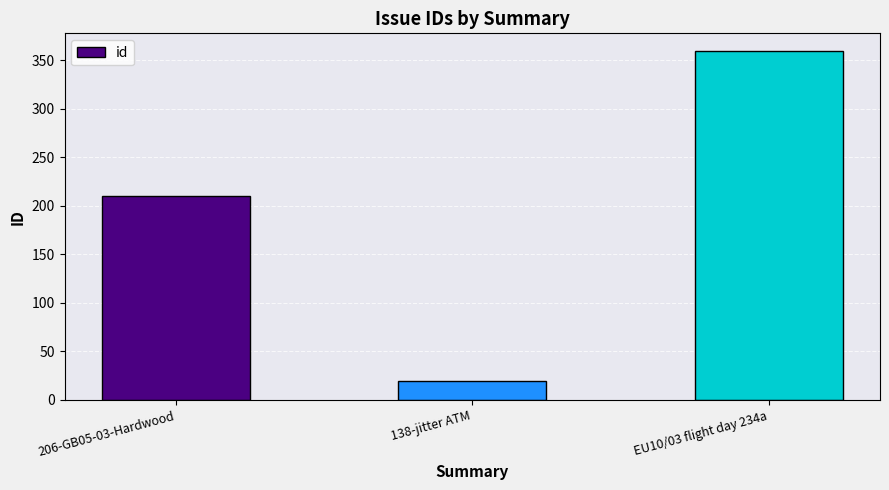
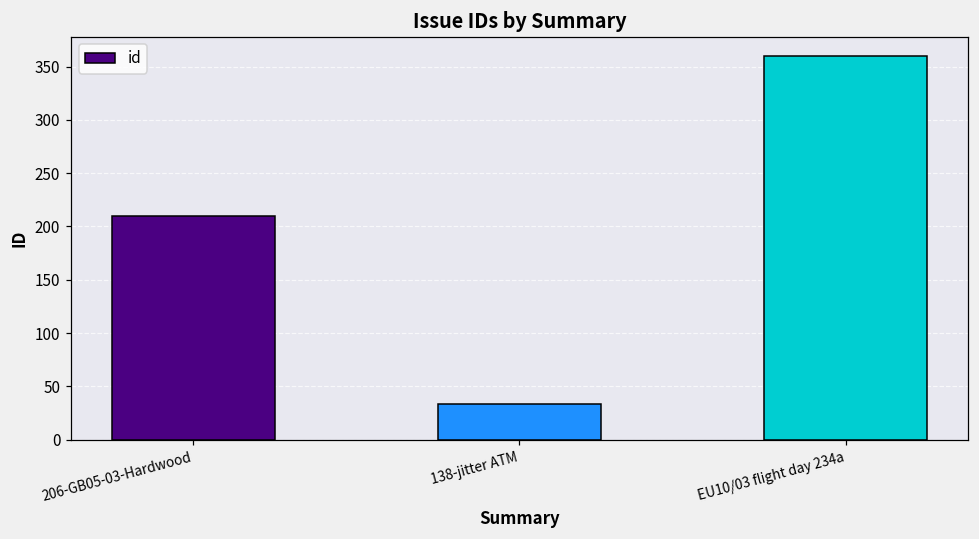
138-jitter ATM: 20 -> 30
